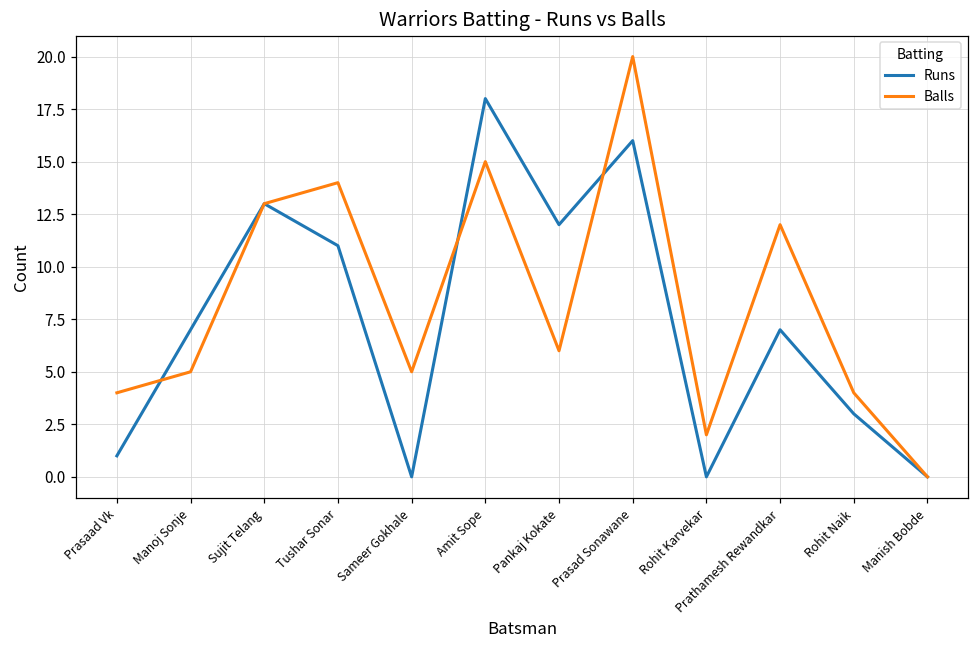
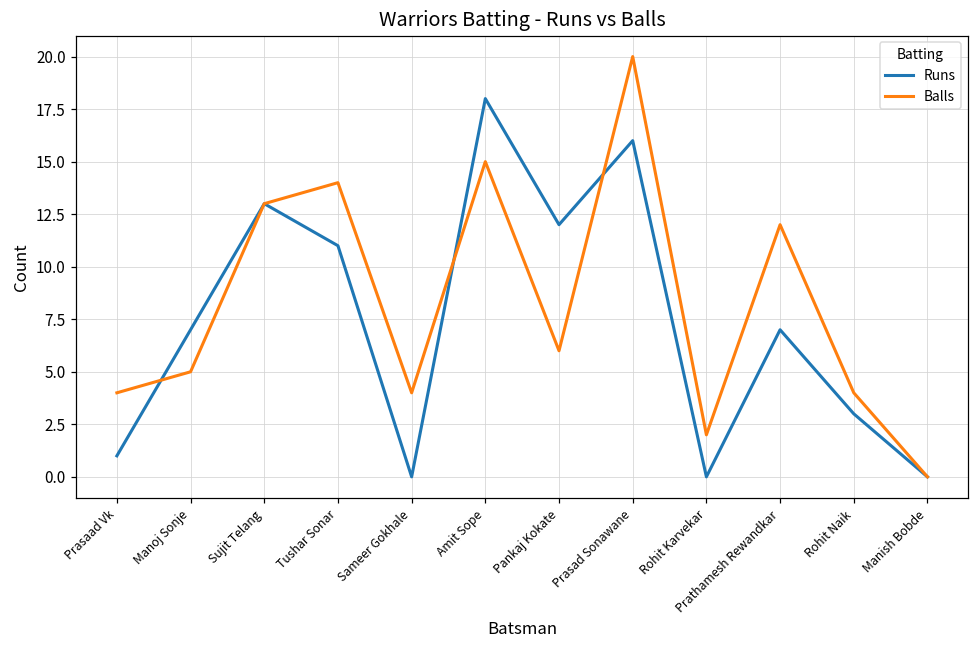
Balls, Sameer Gokhale: 5 -> 4
